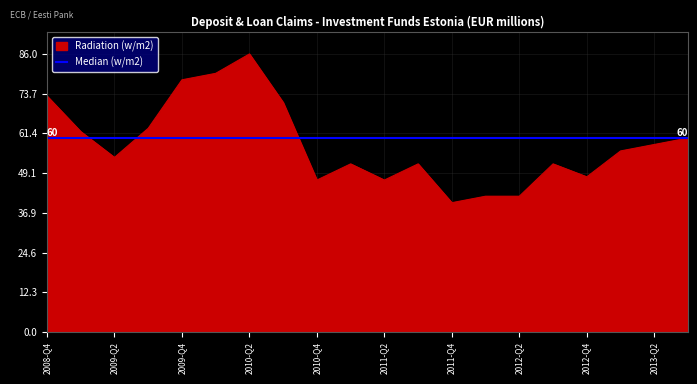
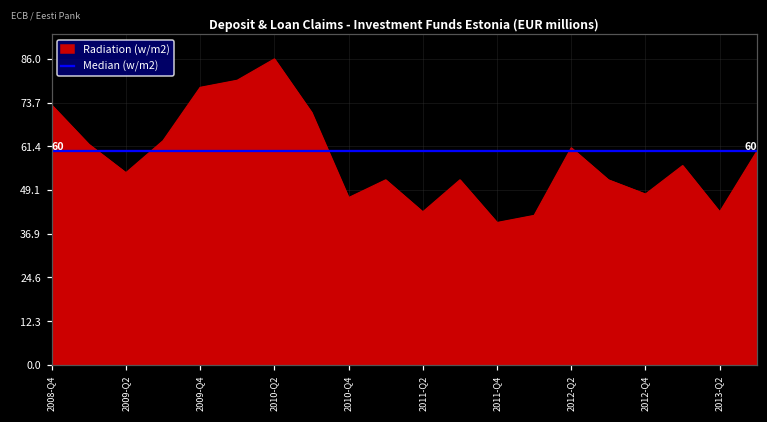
2011-Q2: 47 -> 43
2012-Q2: 42 -> 61
2013-Q2: 58 -> 43
